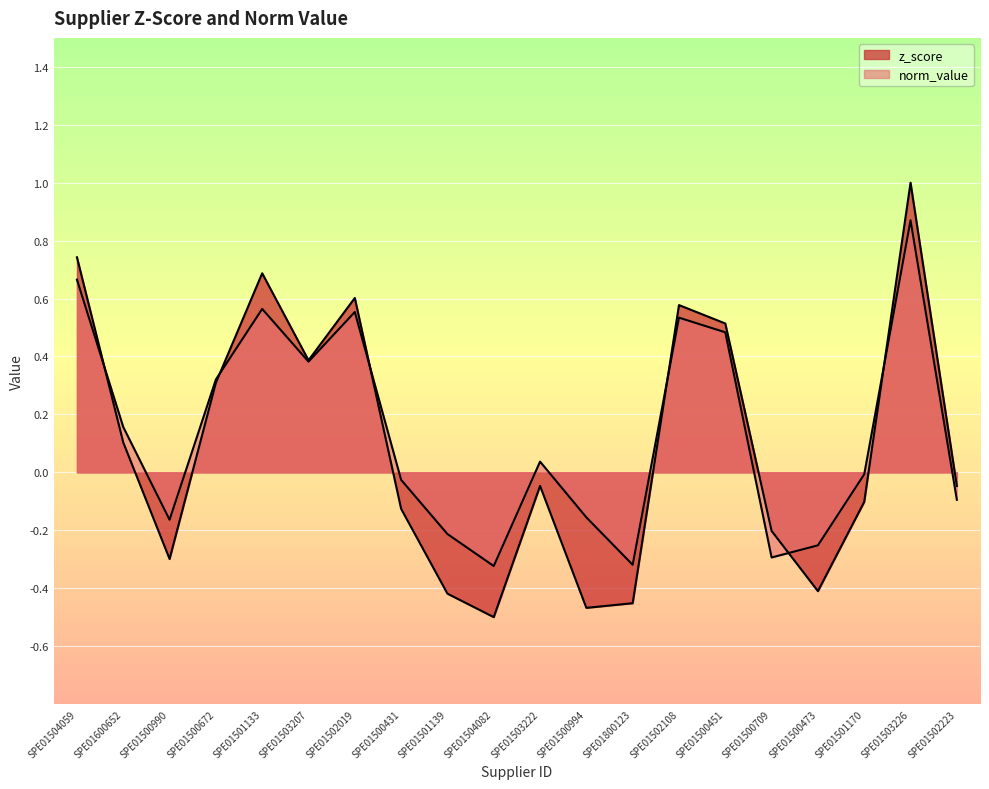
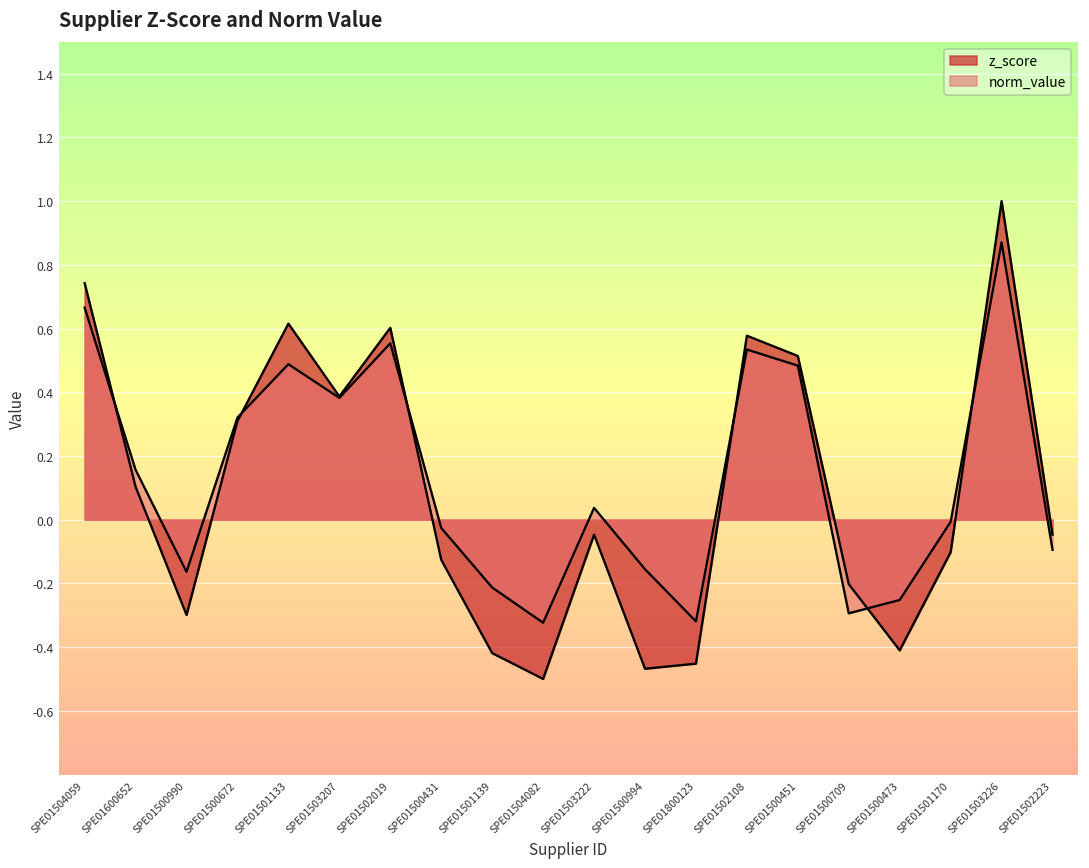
z_score, SPE01501133: 0.69 -> 0.62
norm_value, SPE01501133: 0.56 -> 0.49
